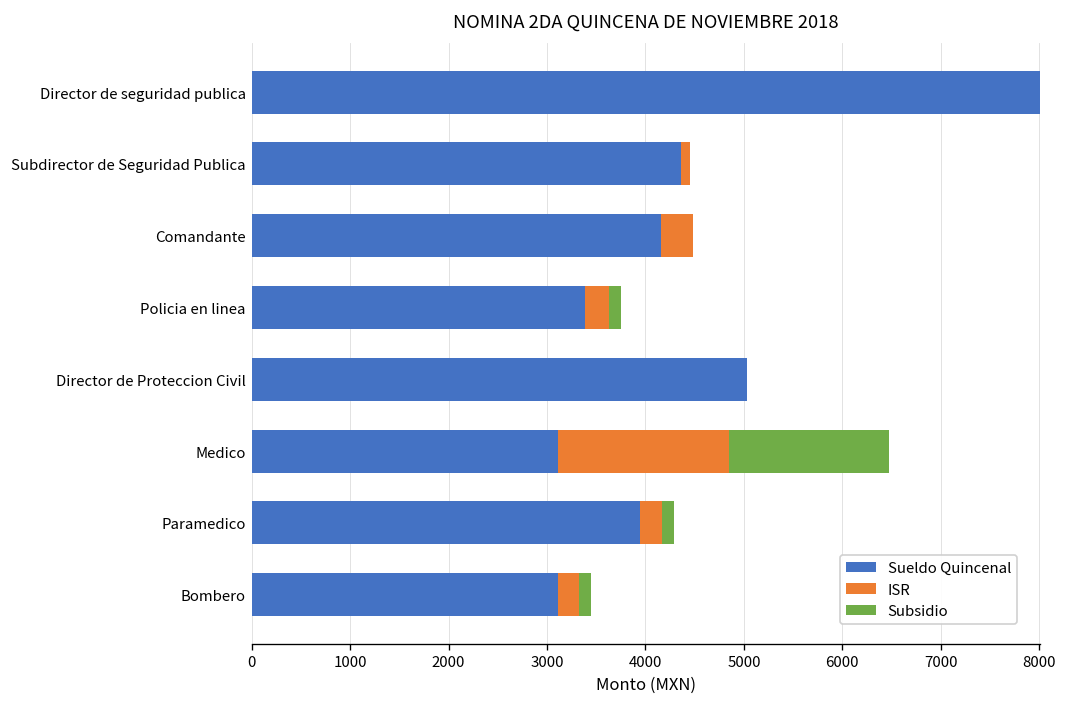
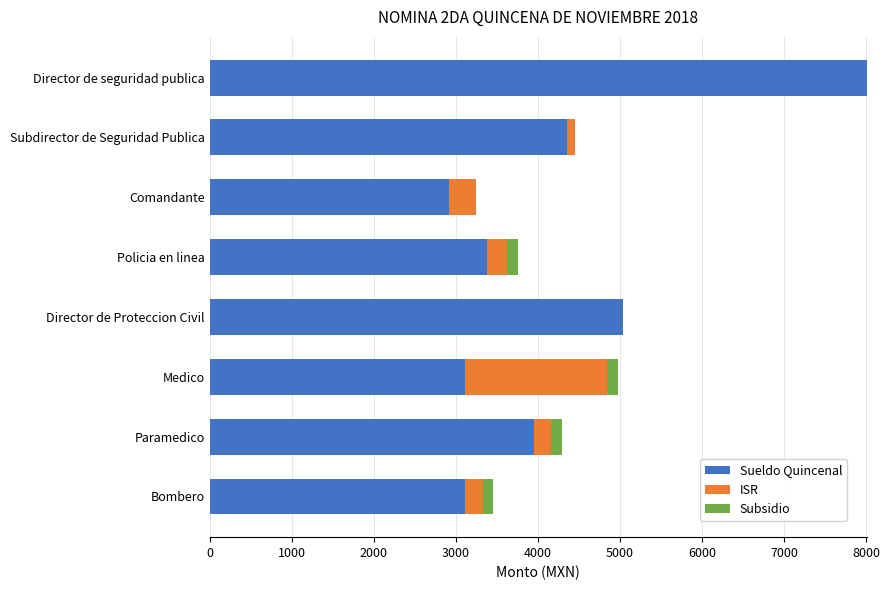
Sueldo Quincenal, Comandante: 4200 -> 2900
Subsidio, Medico: 1600 -> 100
